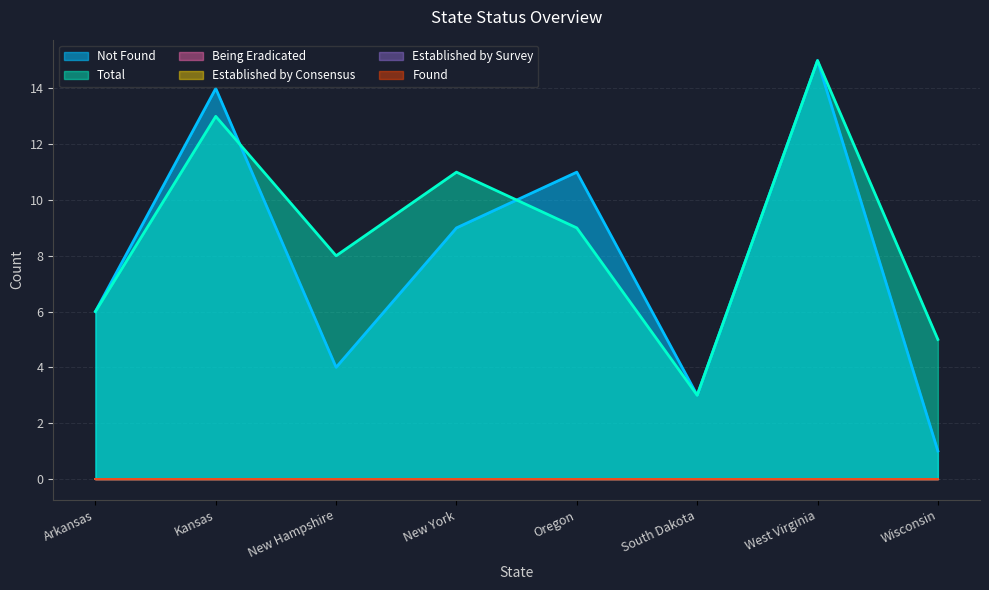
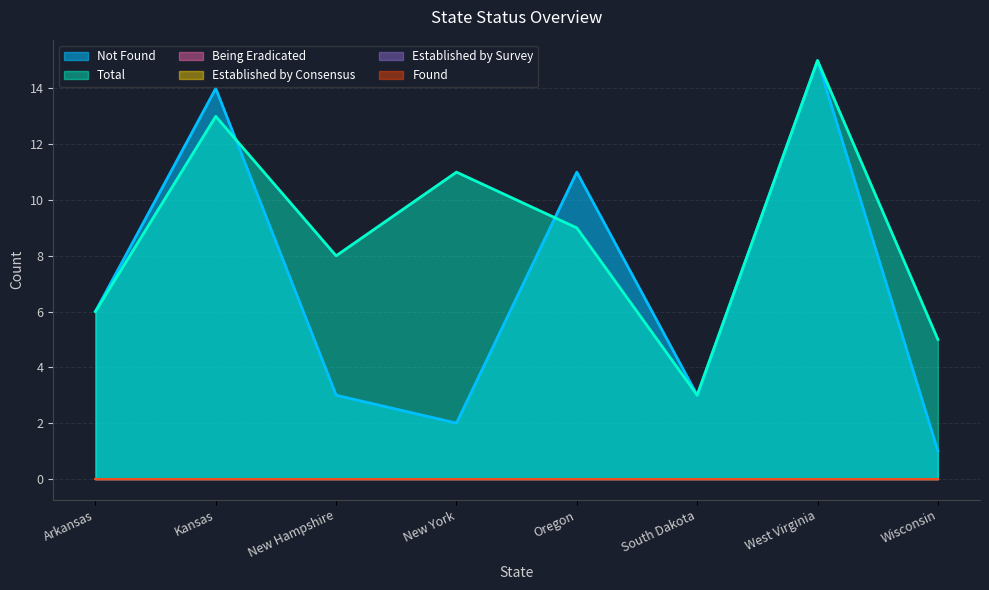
Not Found, New Hampshire: 4 -> 3
Not Found, New York: 9 -> 2
